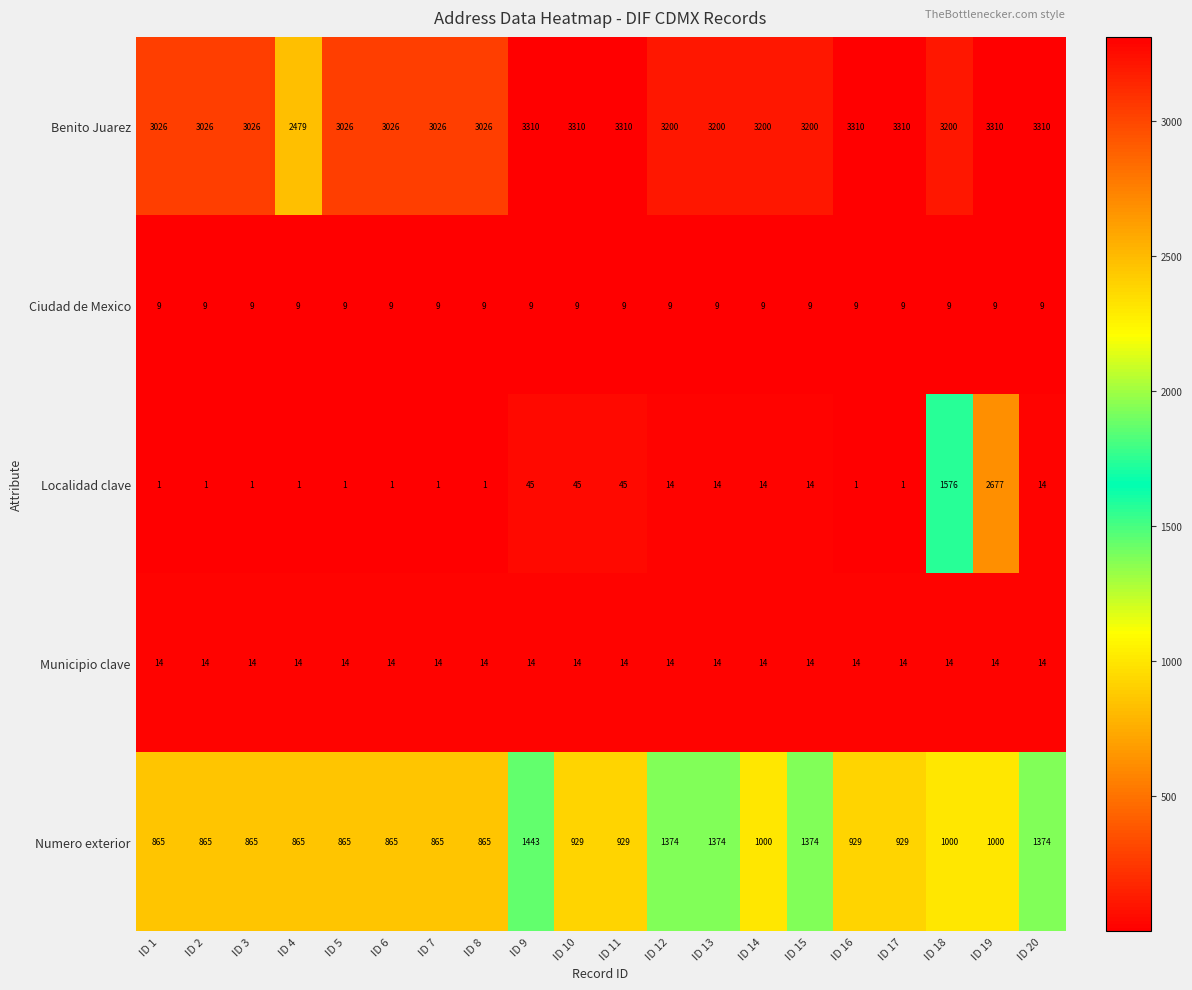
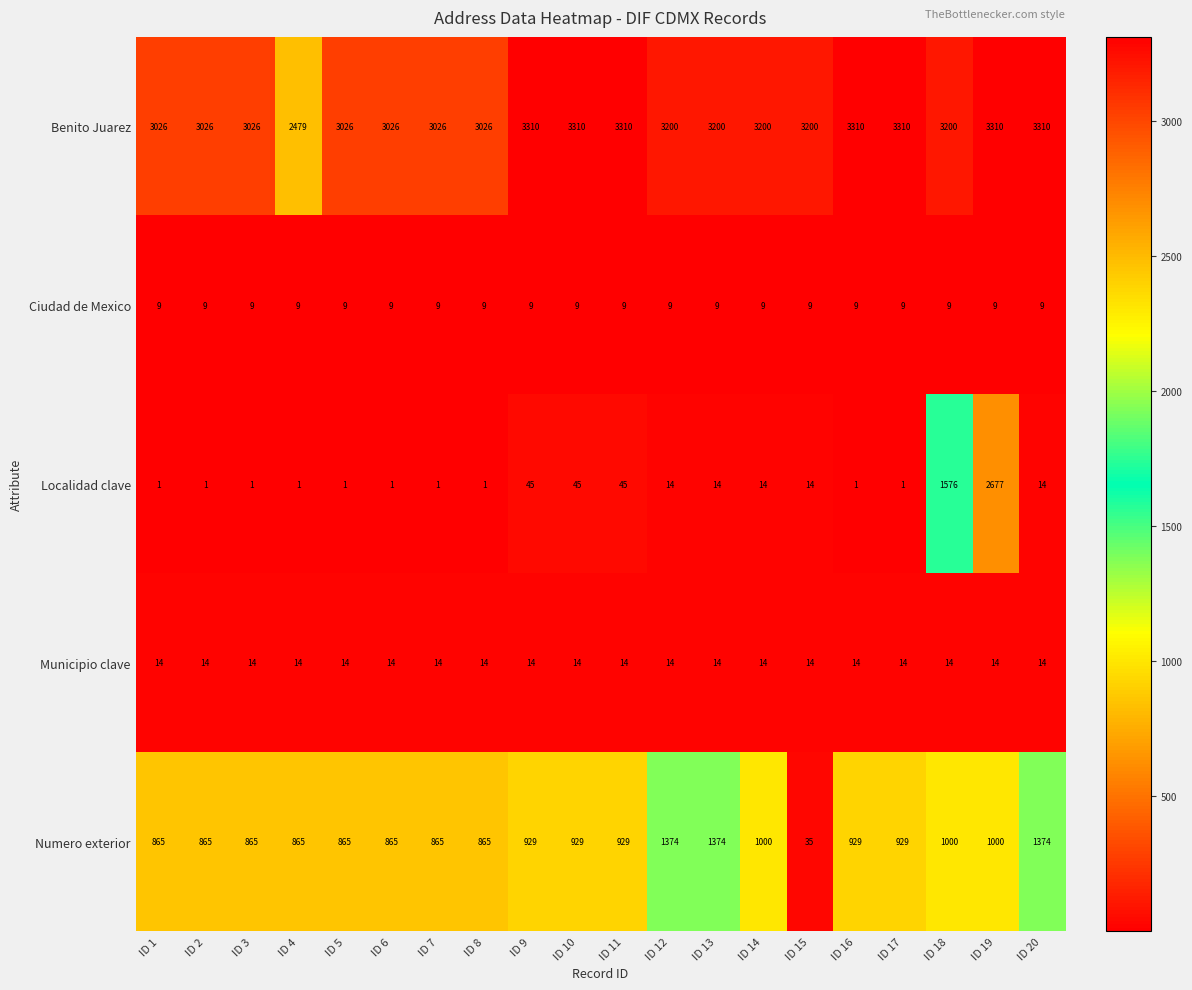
Numero exterior, ID 9: 1443 -> 929
Numero exterior, ID 15: 1374 -> 35
